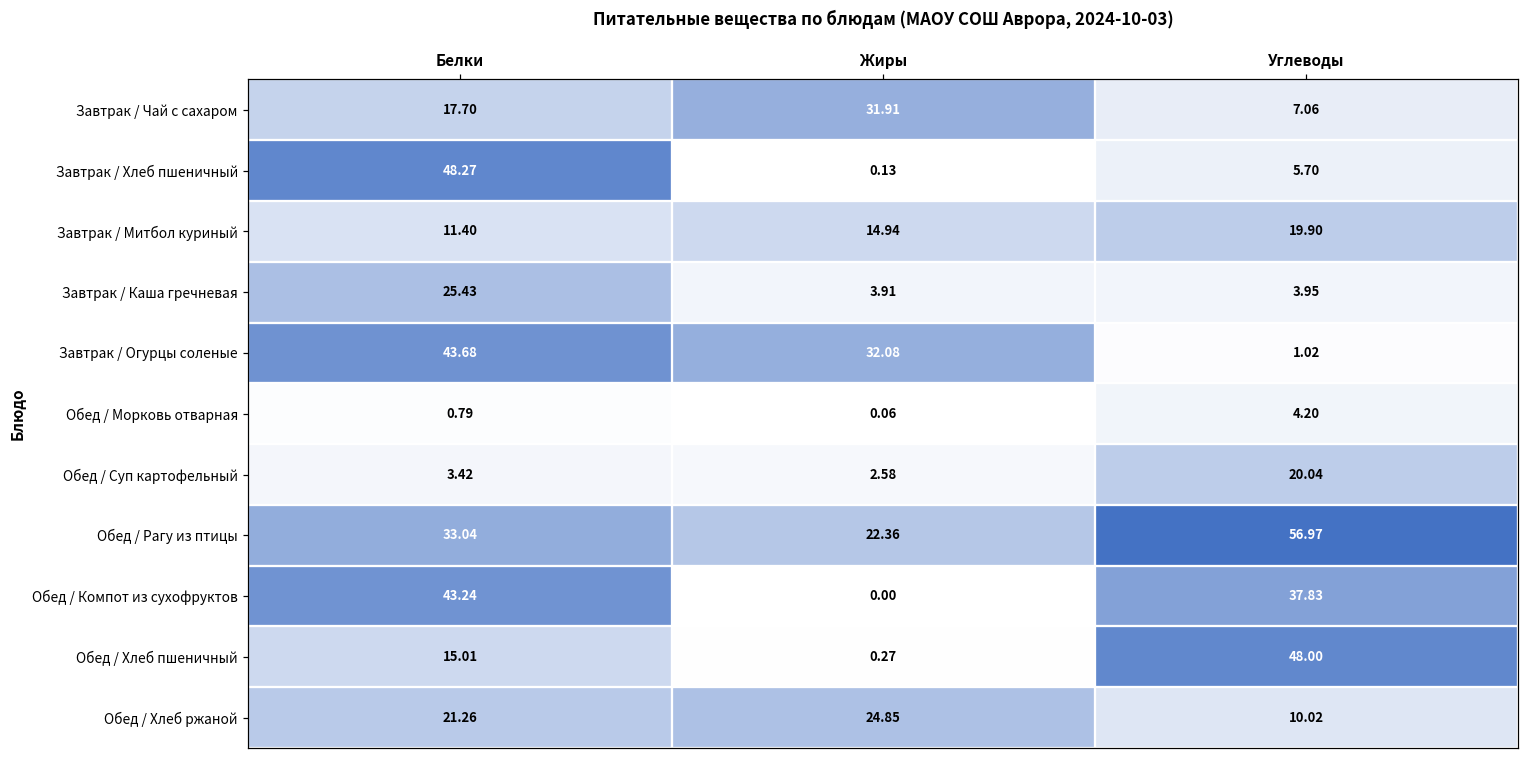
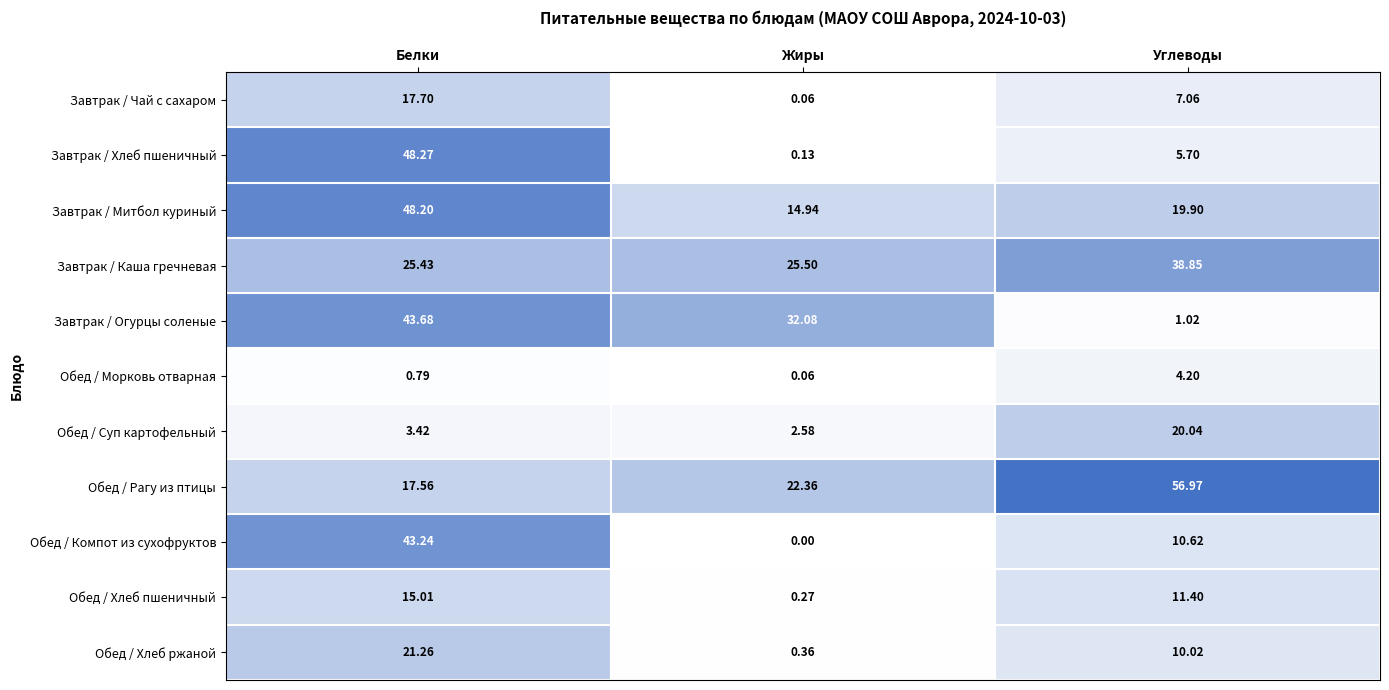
Завтрак / Чай с сахаром, Жиры: 31.91 -> 0.06
Завтрак / Митбол куриный, Белки: 11.40 -> 48.20
Завтрак / Каша гречневая, Жиры: 3.91 -> 25.50
Завтрак / Каша гречневая, Углеводы: 3.95 -> 38.85
Обед / Рагу из птицы, Белки: 33.04 -> 17.56
Обед / Компот из сухофруктов, Углеводы: 37.83 -> 10.62
Обед / Хлеб пшеничный, Углеводы: 48.00 -> 11.40
Обед / Хлеб ржаной, Жиры: 24.85 -> 0.36
